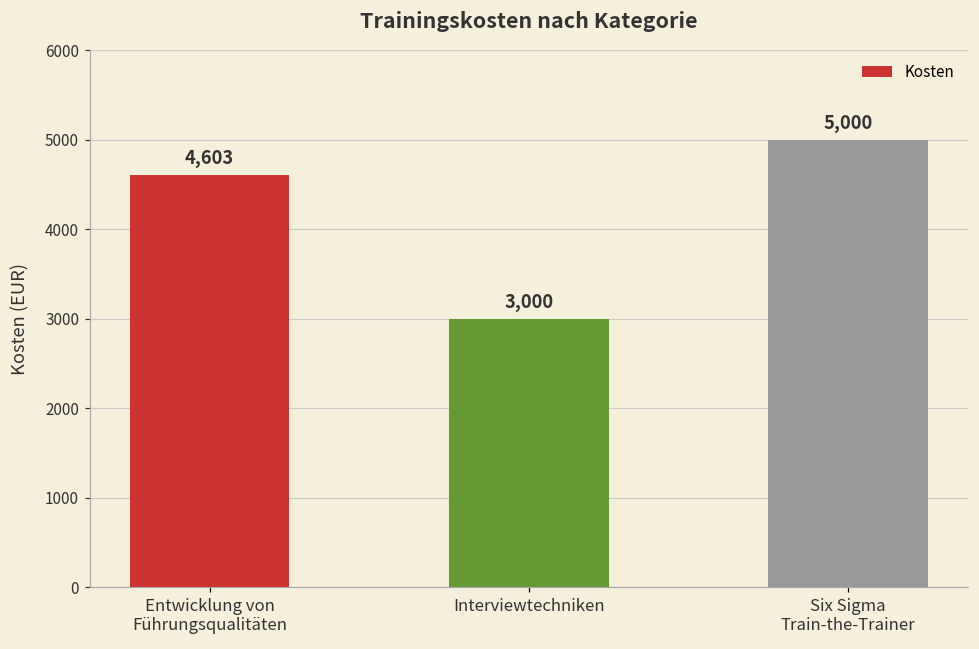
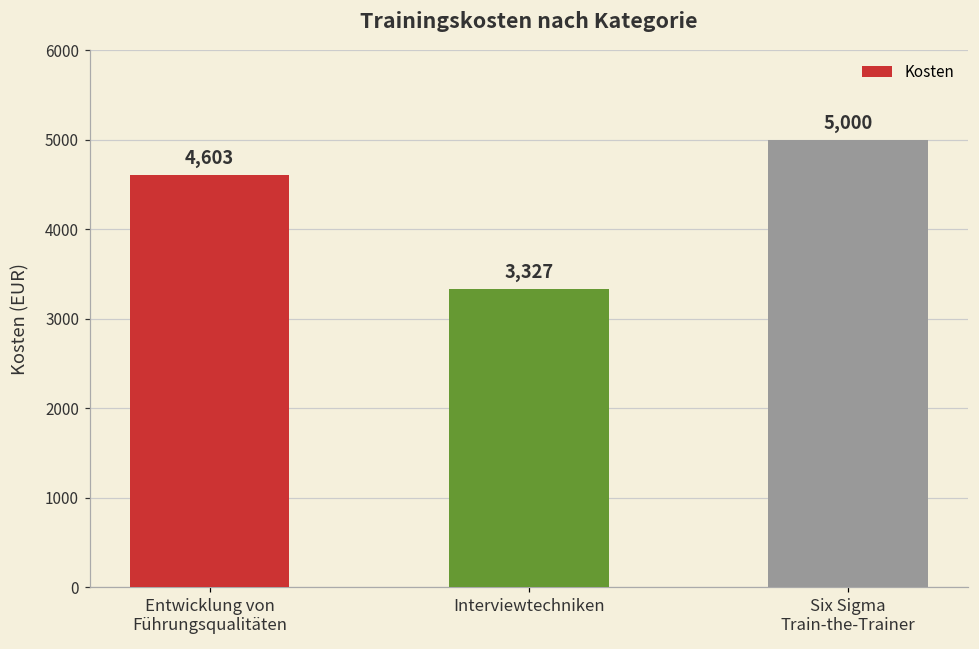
Interviewtechniken: 3,000 -> 3,327
